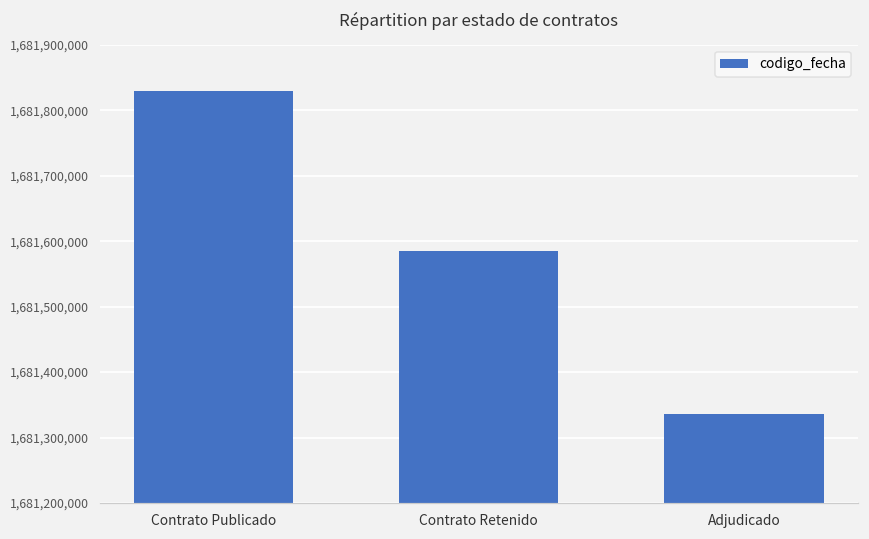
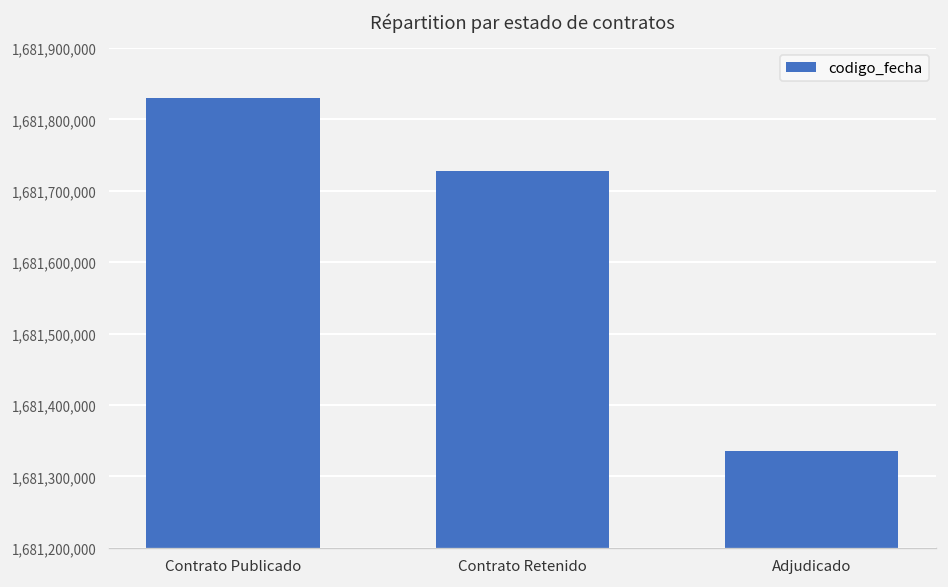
Contrato Retenido: 1,681,590,000 -> 1,681,730,000
